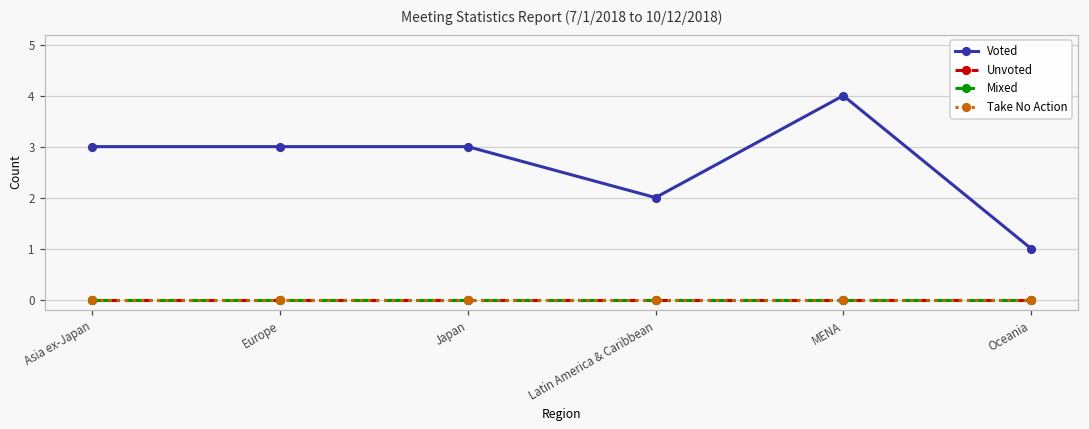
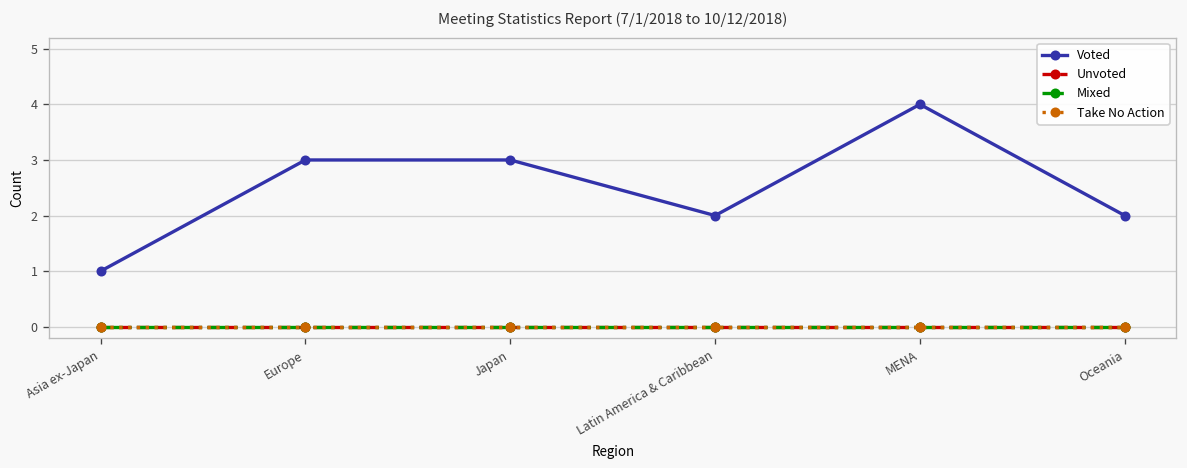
Voted, Asia ex-Japan: 3 -> 1
Voted, Oceania: 1 -> 2
